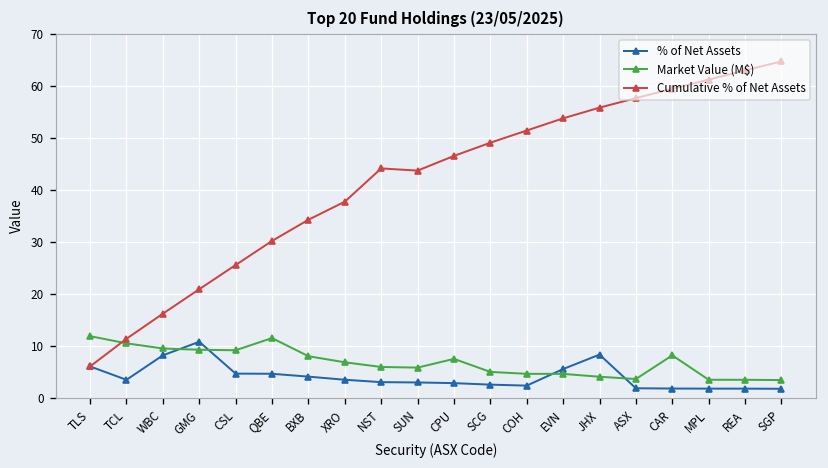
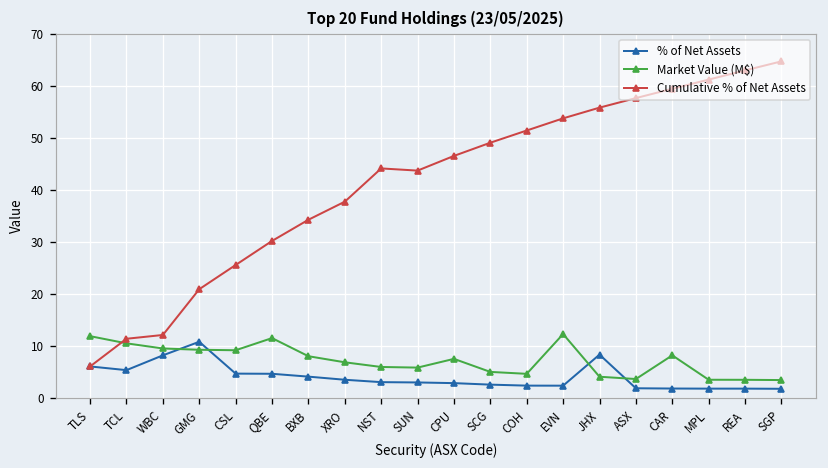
% of Net Assets, TCL: 3 -> 5
Cumulative % of Net Assets, WBC: 16 -> 12
% of Net Assets, EVN: 6 -> 2
Market Value (M$), EVN: 5 -> 12
